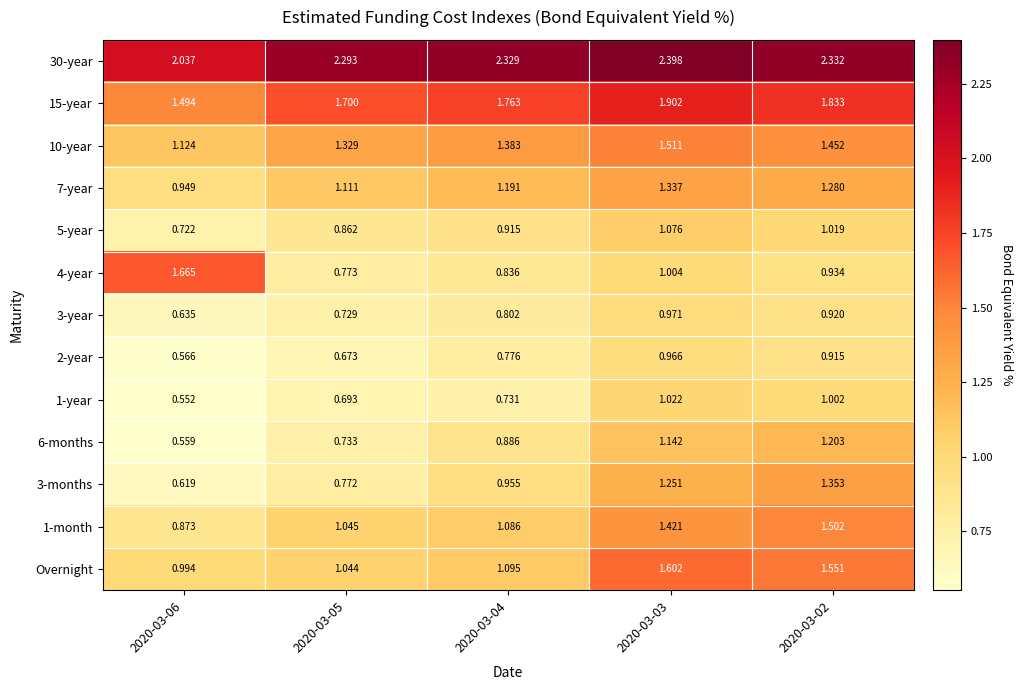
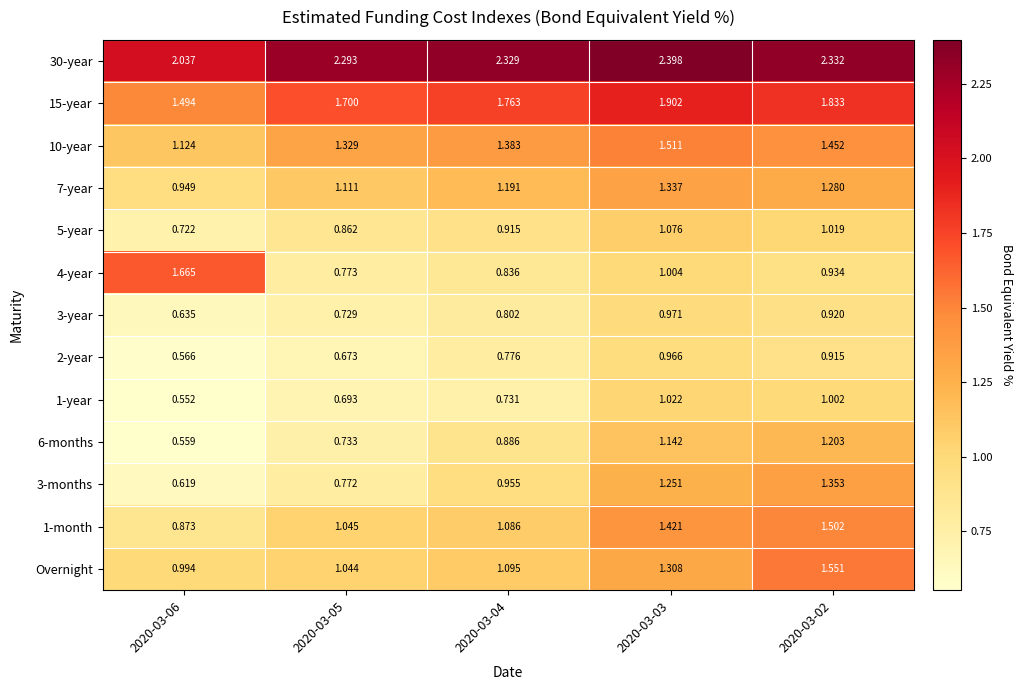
Overnight, 2020-03-03: 1.602 -> 1.308
